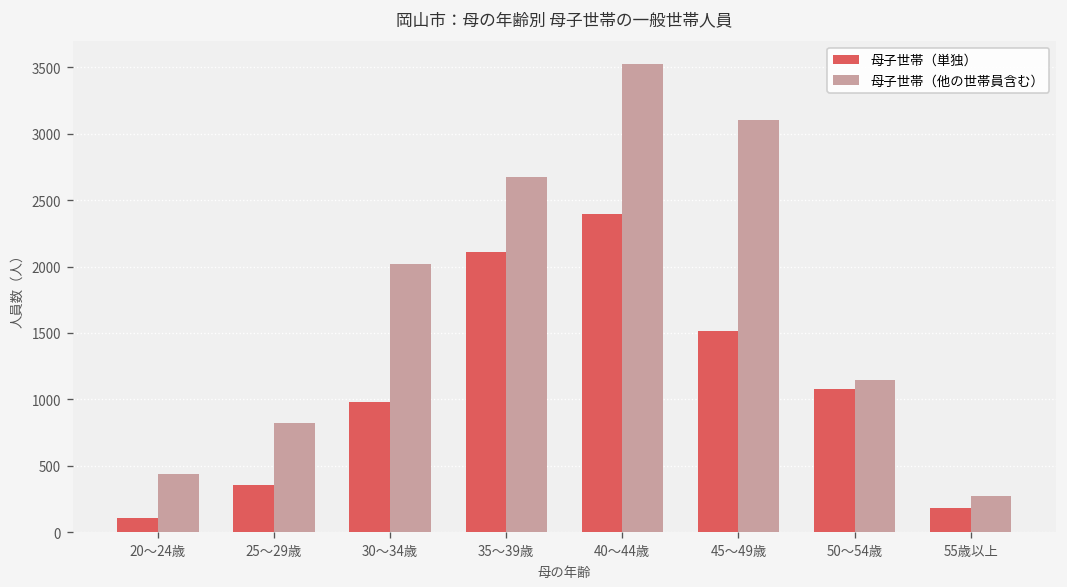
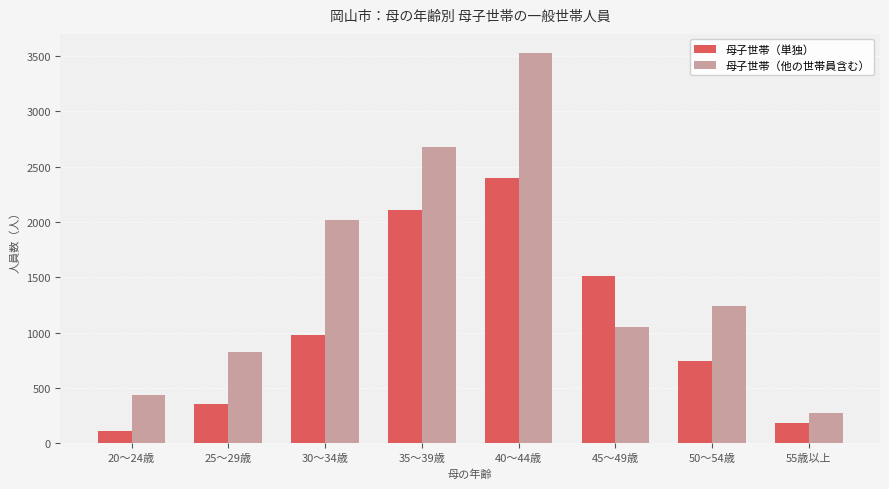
母子世帯（他の世帯員含む）, 45～49歳: 3110 -> 1050
母子世帯（単独）, 50～54歳: 1080 -> 750
母子世帯（他の世帯員含む）, 50～54歳: 1140 -> 1250
